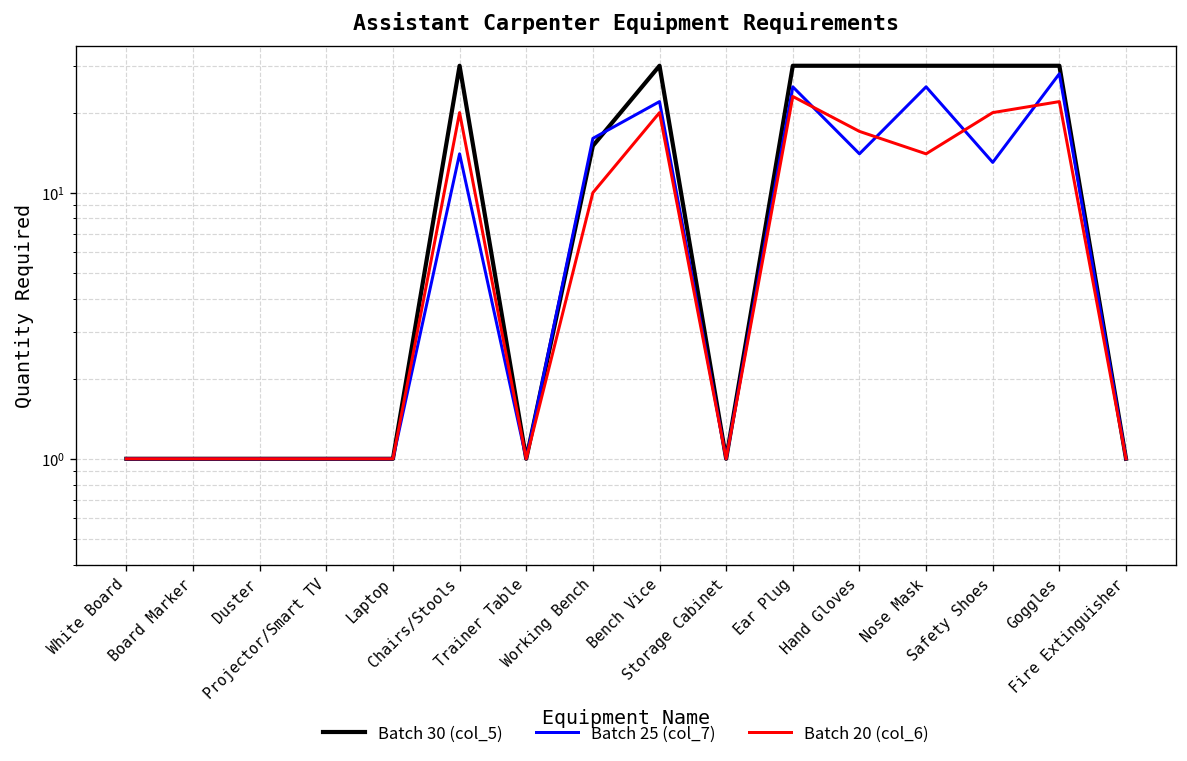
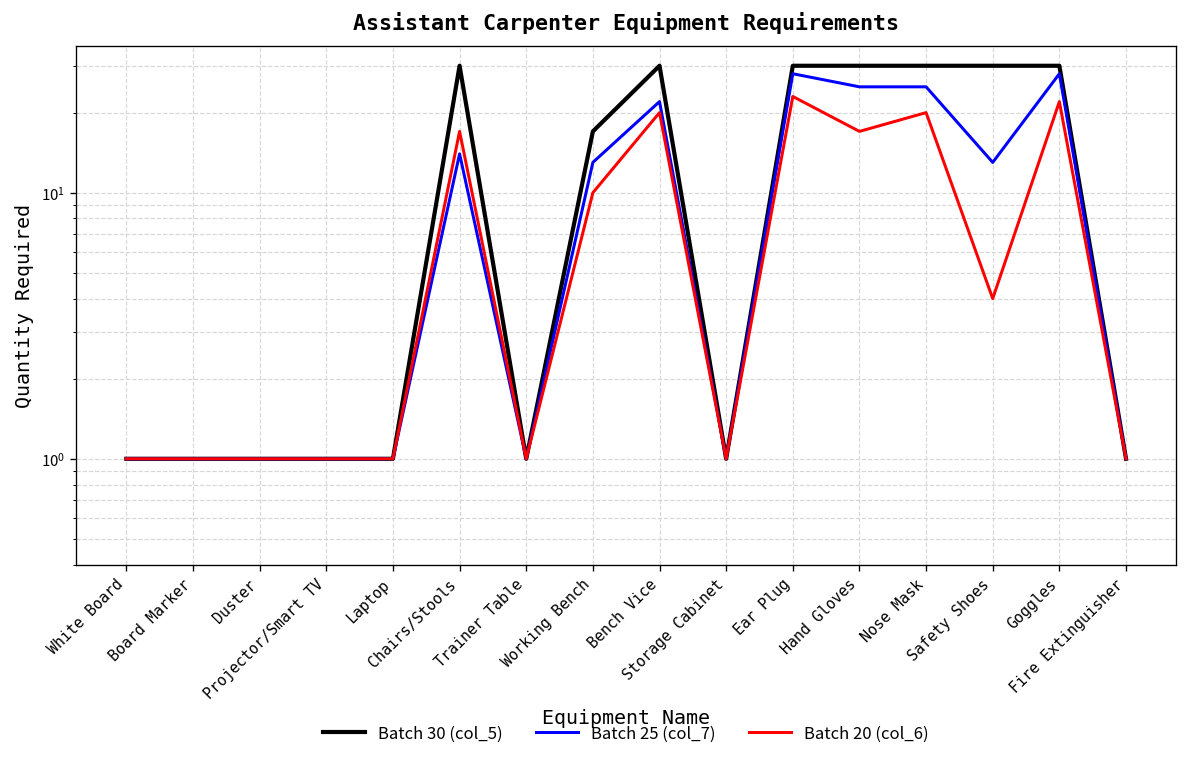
Batch 20 (col_6), Chairs/Stools: 20 -> 17
Batch 30 (col_5), Working Bench: 15 -> 17
Batch 25 (col_7), Working Bench: 16 -> 13
Batch 25 (col_7), Ear Plug: 25 -> 28
Batch 25 (col_7), Hand Gloves: 14 -> 25
Batch 20 (col_6), Nose Mask: 14 -> 20
Batch 20 (col_6), Safety Shoes: 20 -> 4
